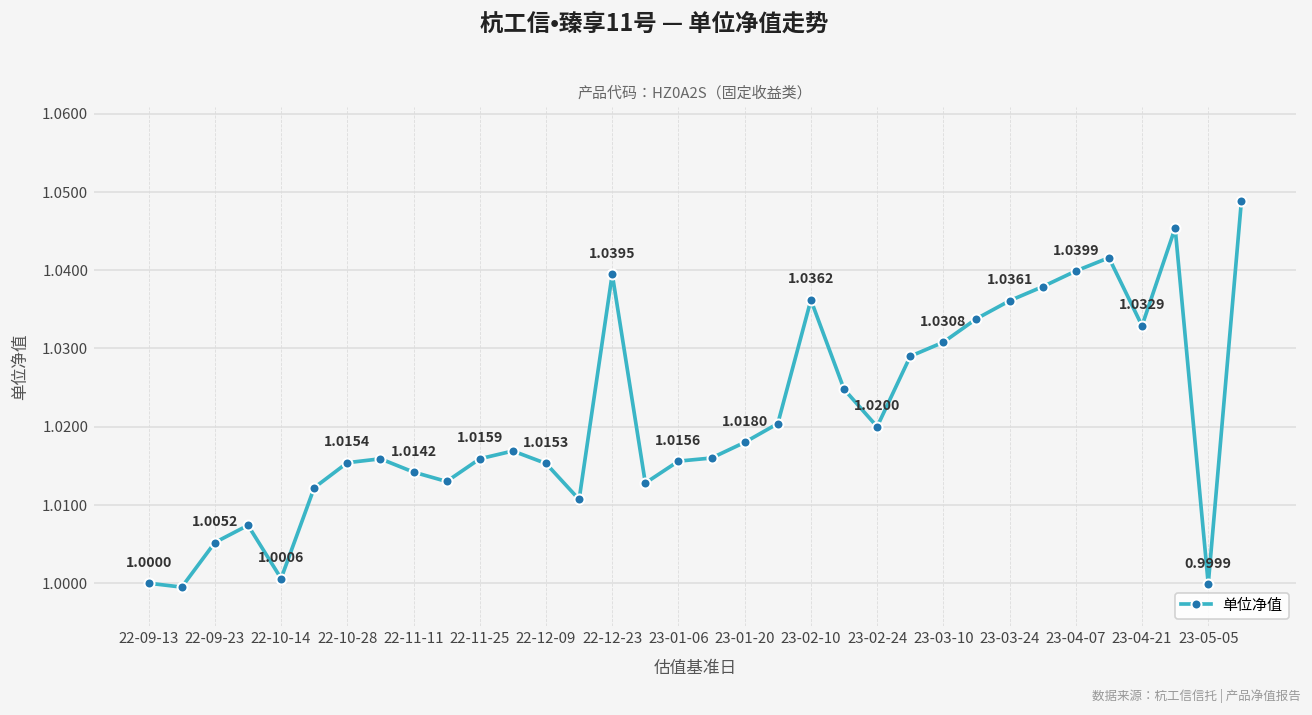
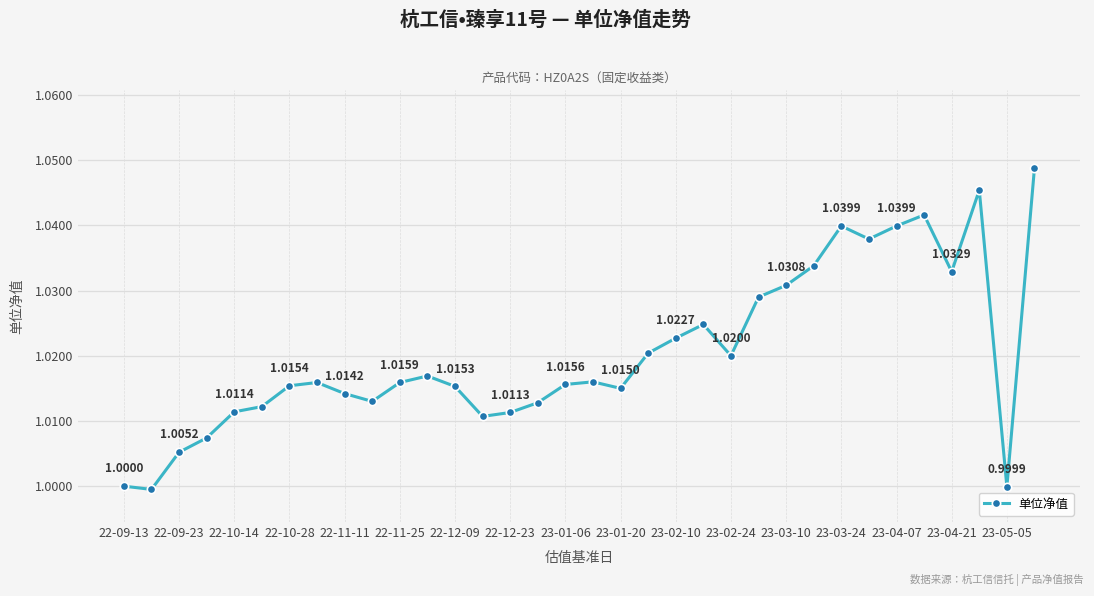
22-10-14: 1.0006 -> 1.0114
22-12-23: 1.0395 -> 1.0113
23-01-20: 1.0180 -> 1.0150
23-02-10: 1.0362 -> 1.0227
23-03-24: 1.0361 -> 1.0399
